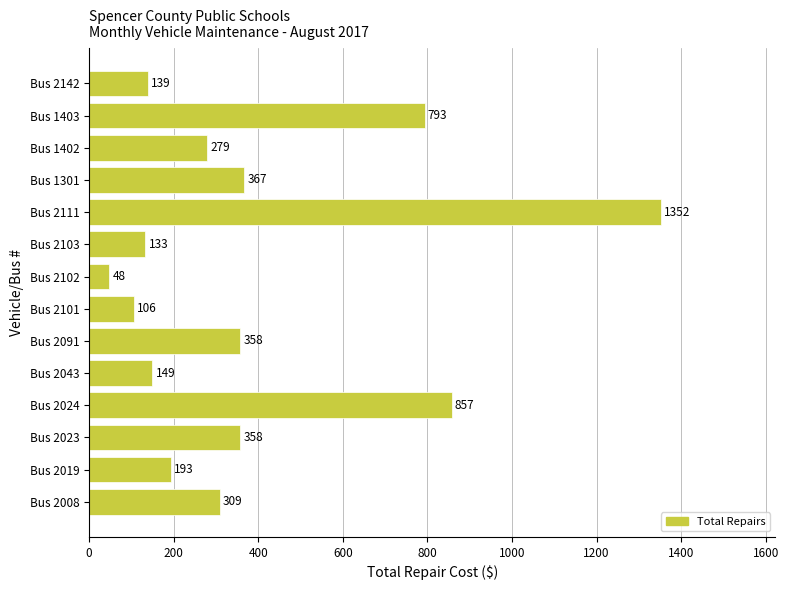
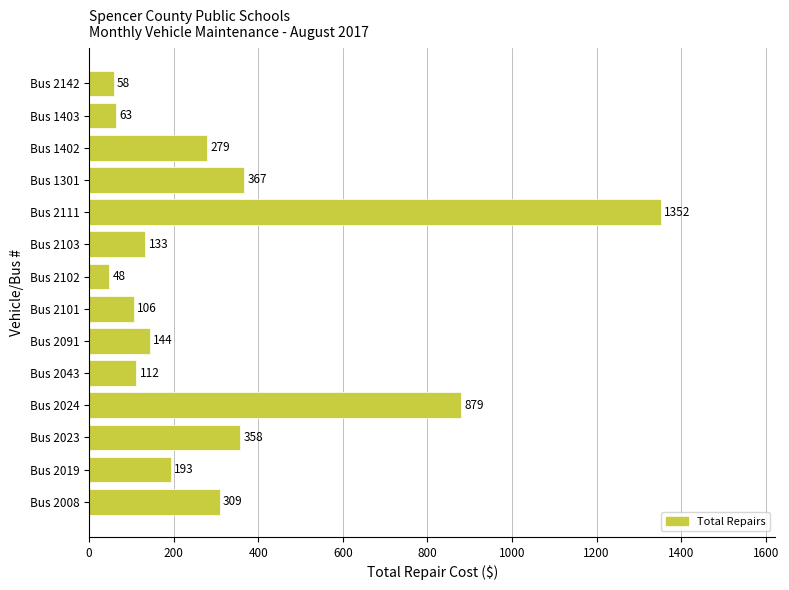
Bus 2142: 139 -> 58
Bus 1403: 793 -> 63
Bus 2091: 358 -> 144
Bus 2043: 149 -> 112
Bus 2024: 857 -> 879
